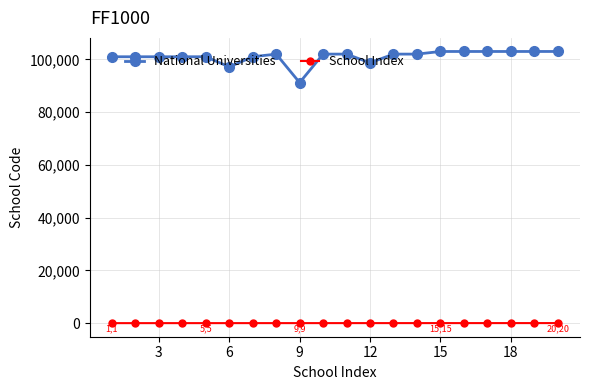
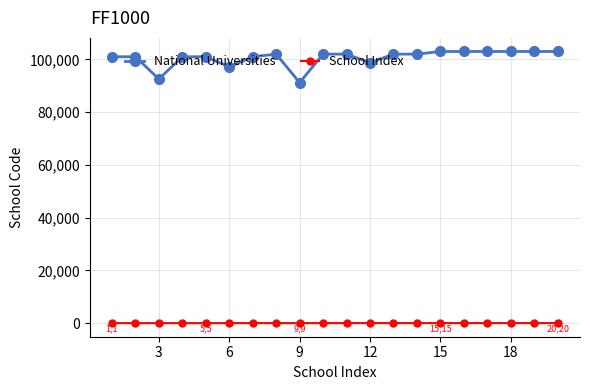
National Universities, 3: 101,000 -> 93,000
